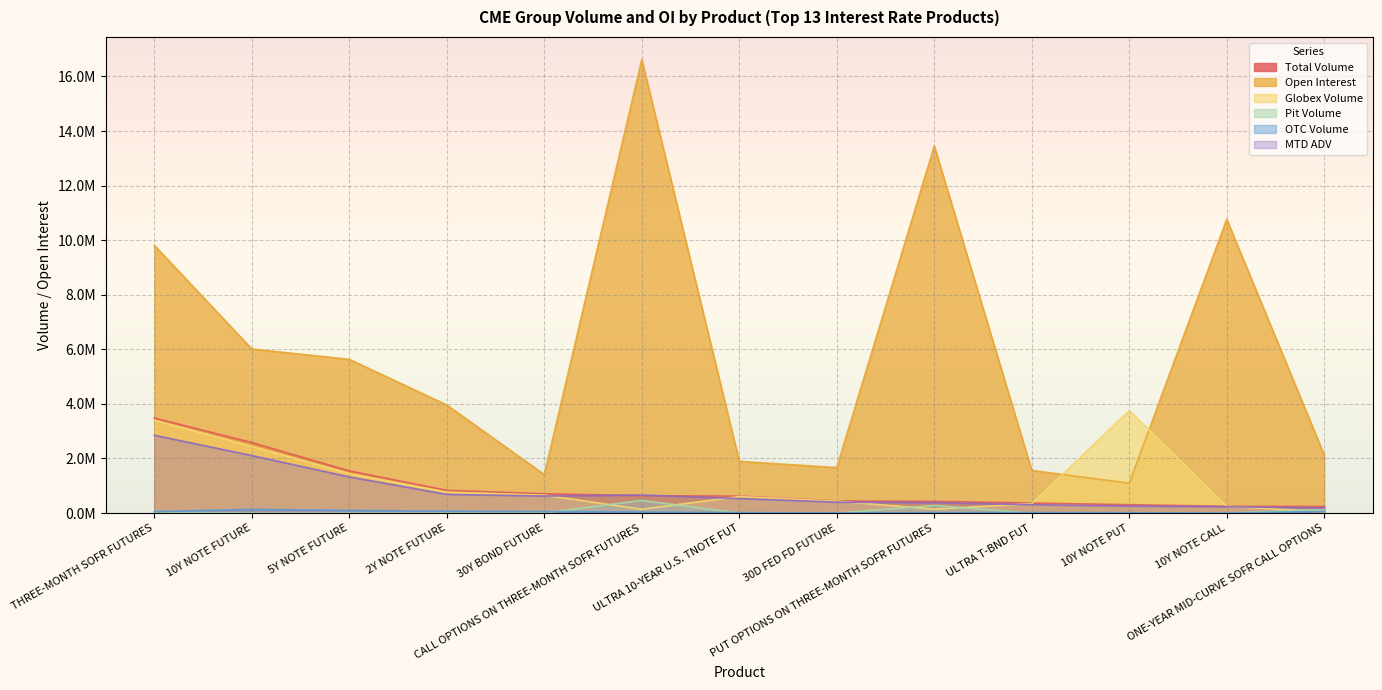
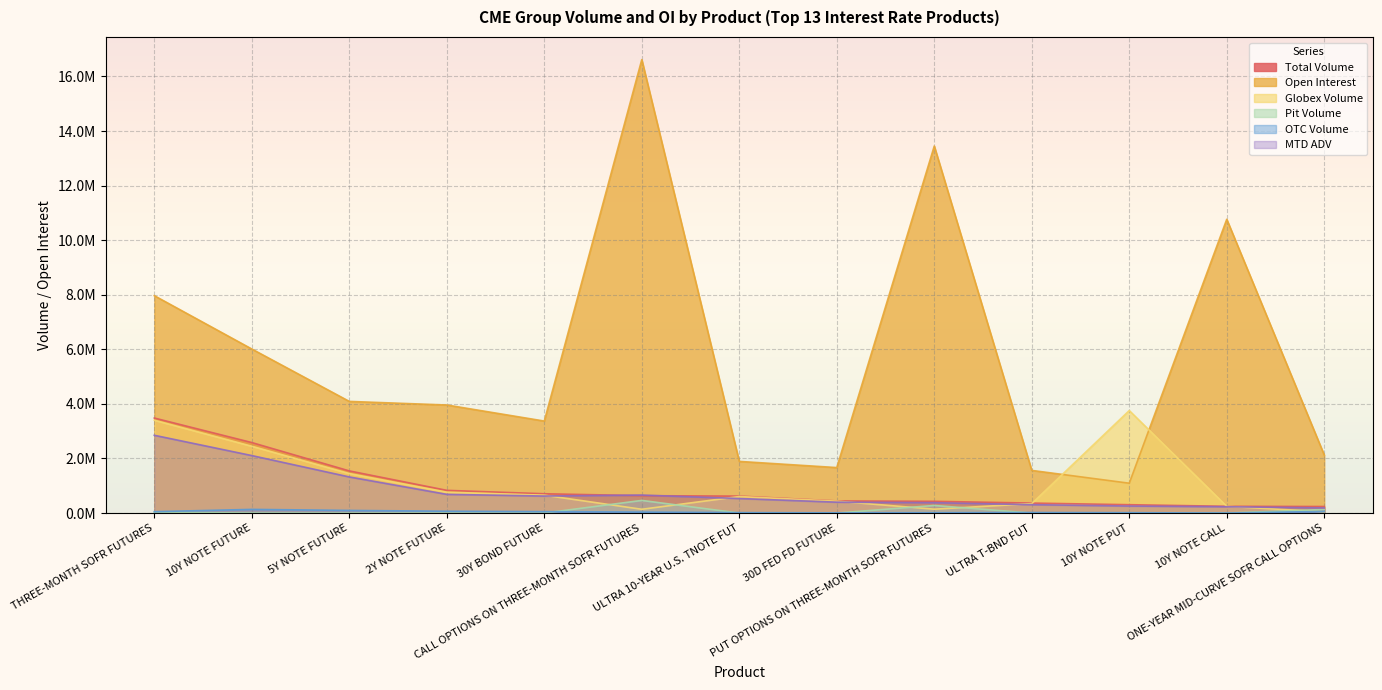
Open Interest, THREE-MONTH SOFR FUTURES: 9800000 -> 8000000
Open Interest, 5Y NOTE FUTURE: 5600000 -> 4100000
Open Interest, 30Y BOND FUTURE: 1400000 -> 3400000
